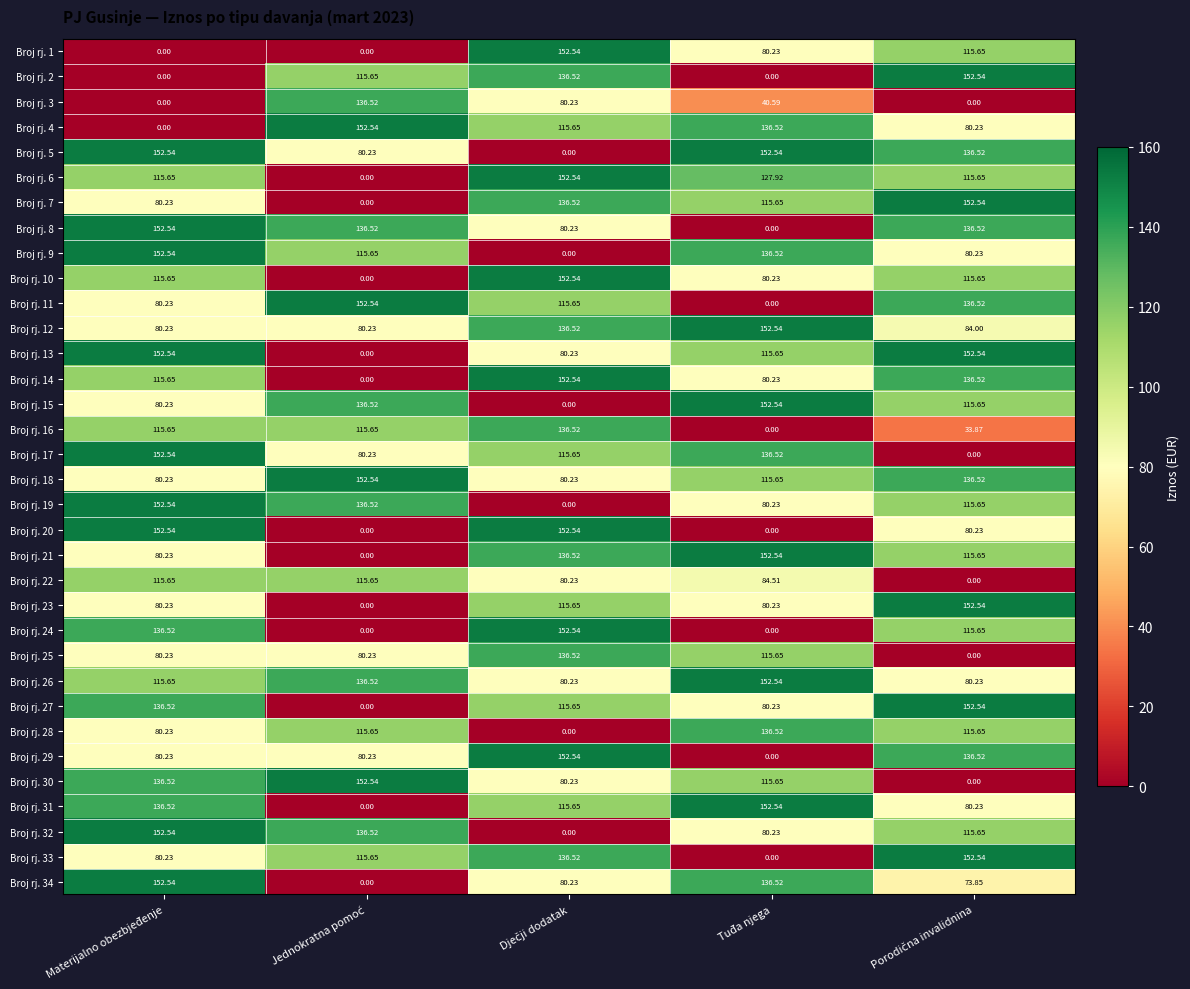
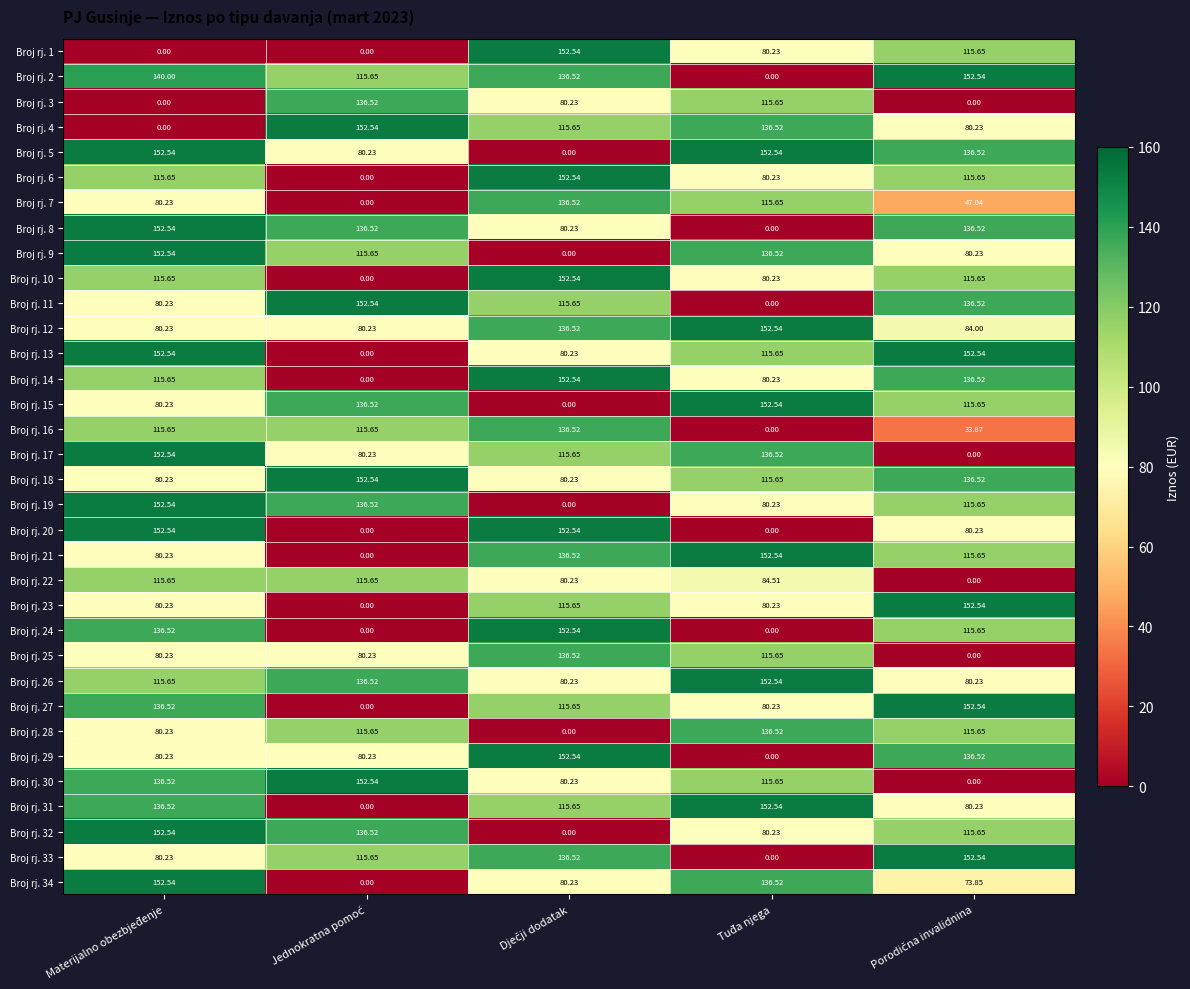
Broj rj. 2, Materijalno obezbjeđenje: 0.00 -> 140.00
Broj rj. 3, Tuđa njega: 40.59 -> 115.65
Broj rj. 6, Tuđa njega: 127.92 -> 80.23
Broj rj. 7, Porodična invalidnina: 152.54 -> 47.04
